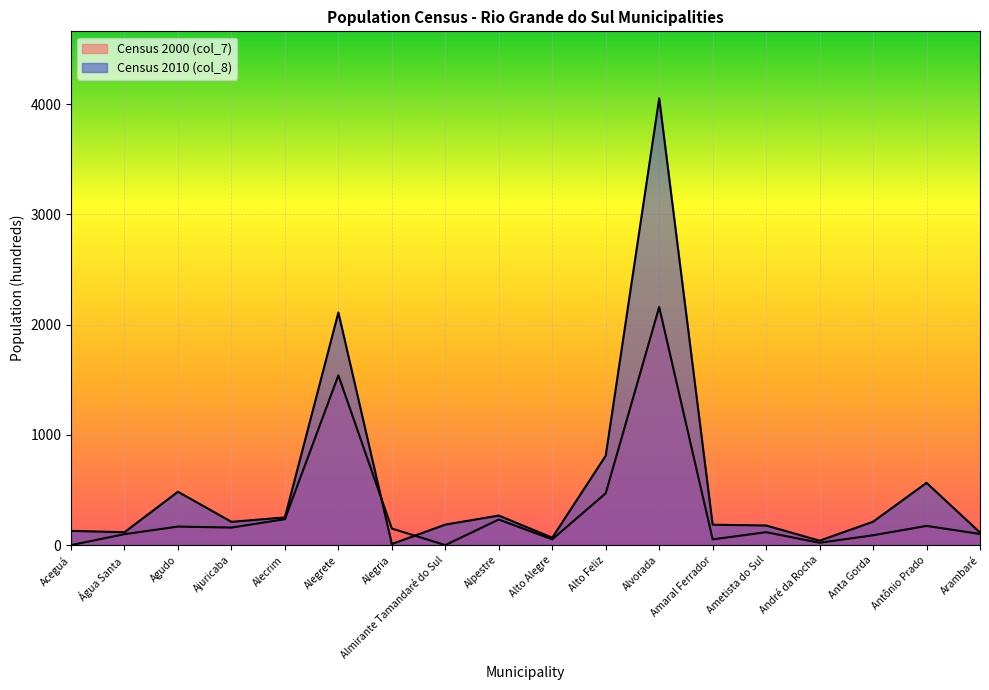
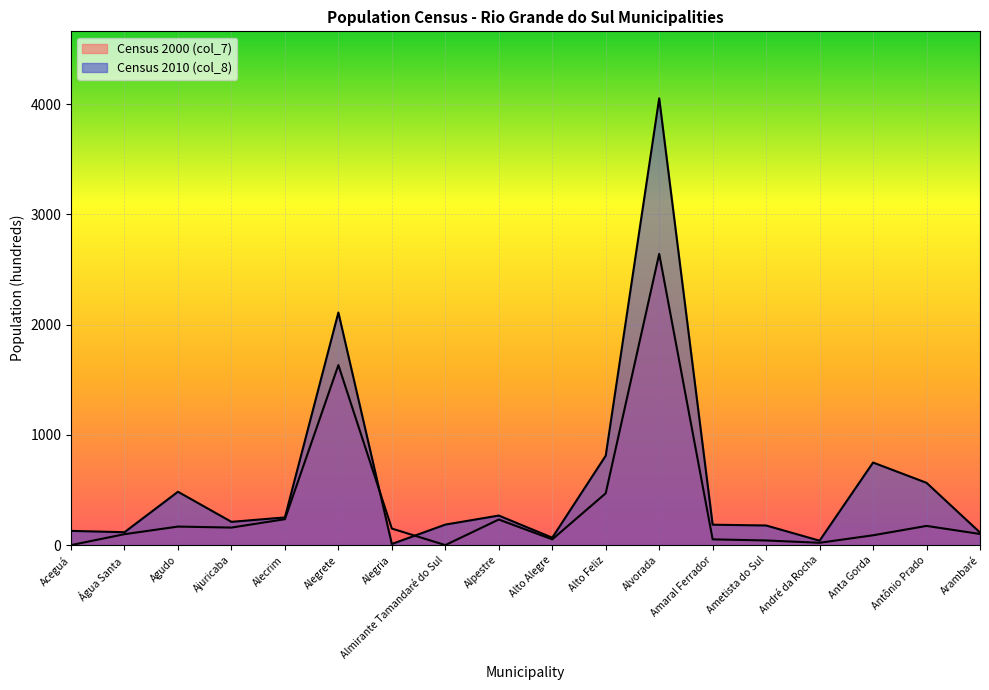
Census 2000 (col_7), Alegrete: 1540 -> 1630
Census 2000 (col_7), Alvorada: 2160 -> 2640
Census 2000 (col_7), Ametista do Sul: 120 -> 40
Census 2010 (col_8), Anta Gorda: 210 -> 750
